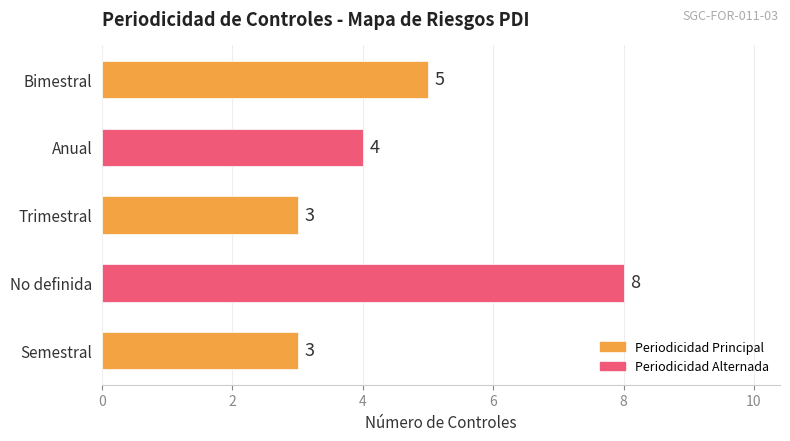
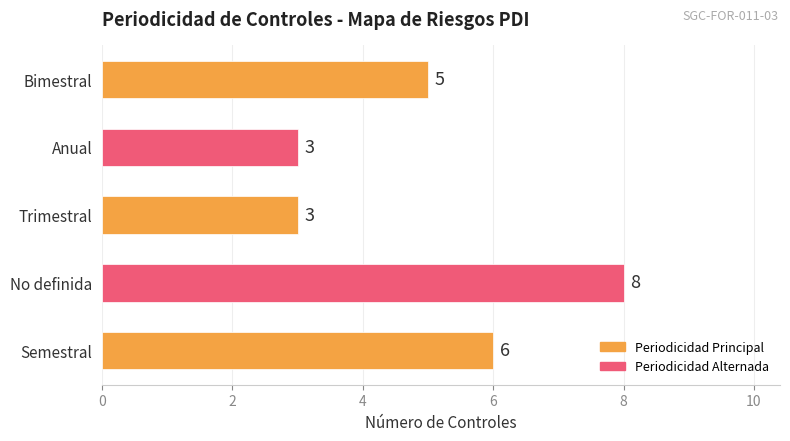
Anual: 4 -> 3
Semestral: 3 -> 6
